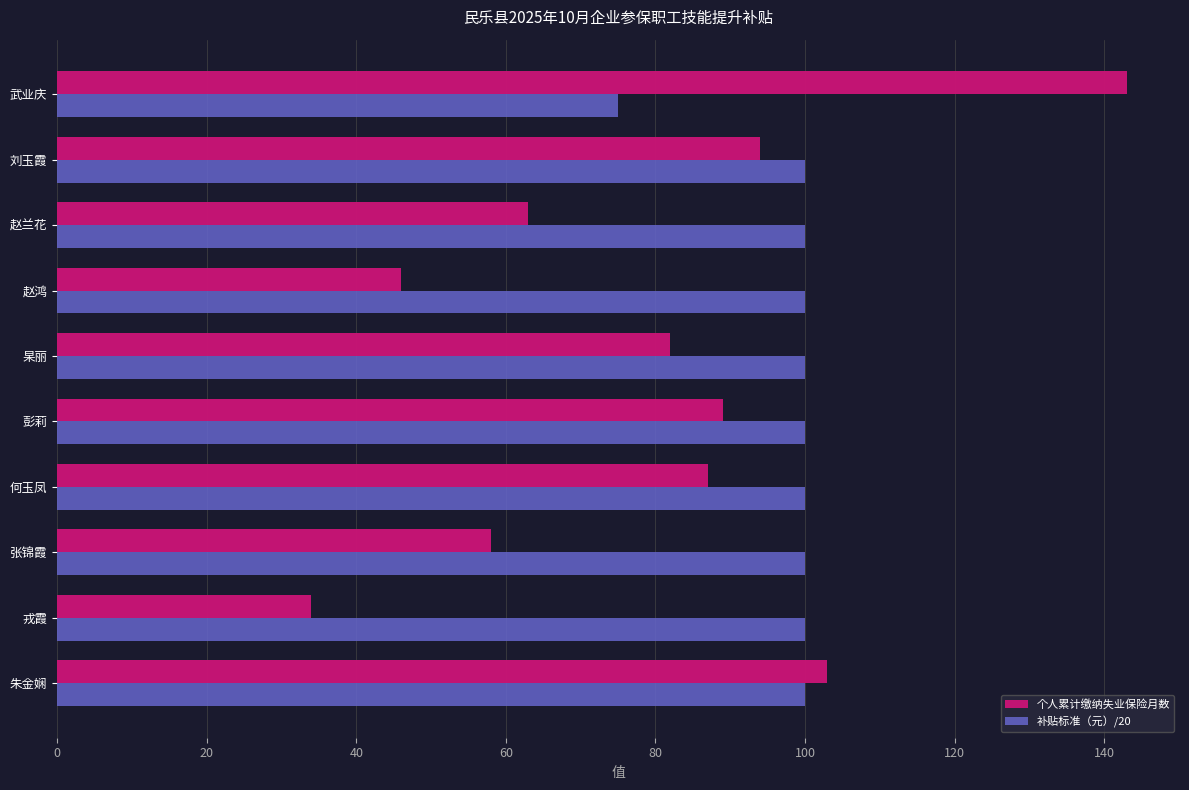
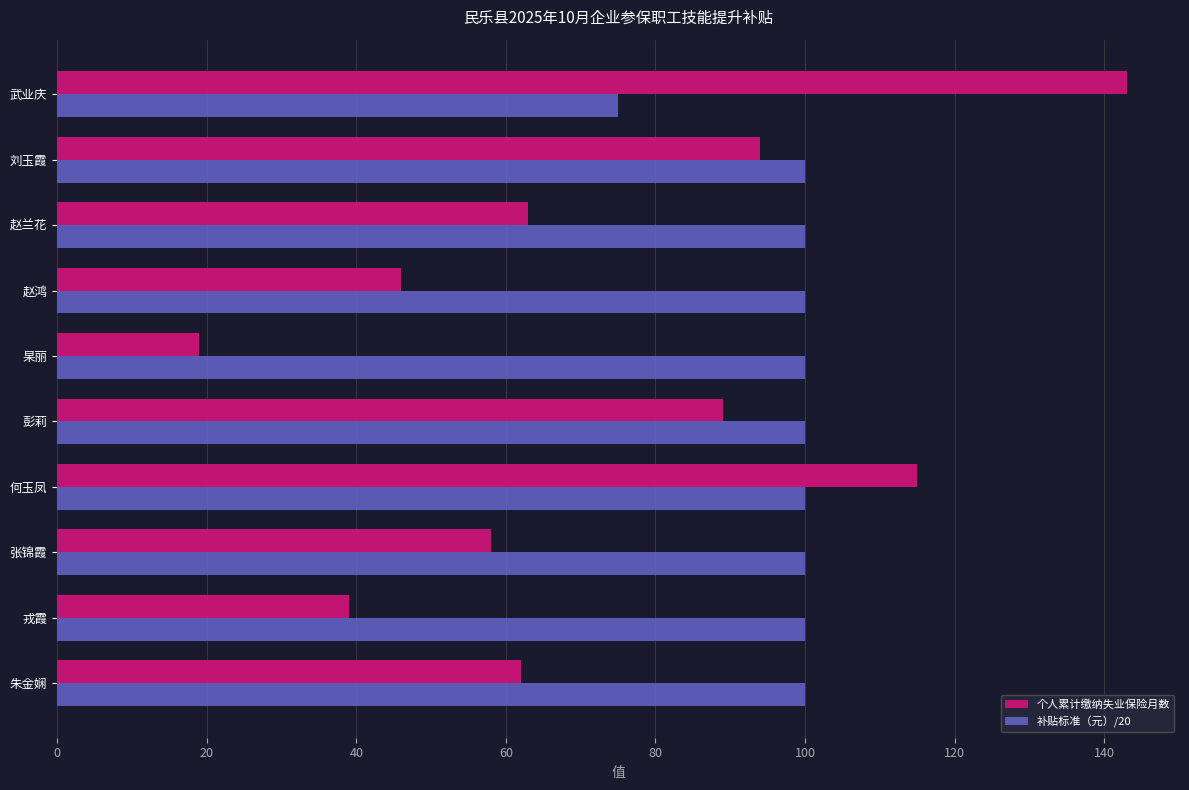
个人累计缴纳失业保险月数, 杲丽: 82 -> 19
个人累计缴纳失业保险月数, 何玉凤: 87 -> 115
个人累计缴纳失业保险月数, 戎霞: 34 -> 39
个人累计缴纳失业保险月数, 朱金娴: 103 -> 62
